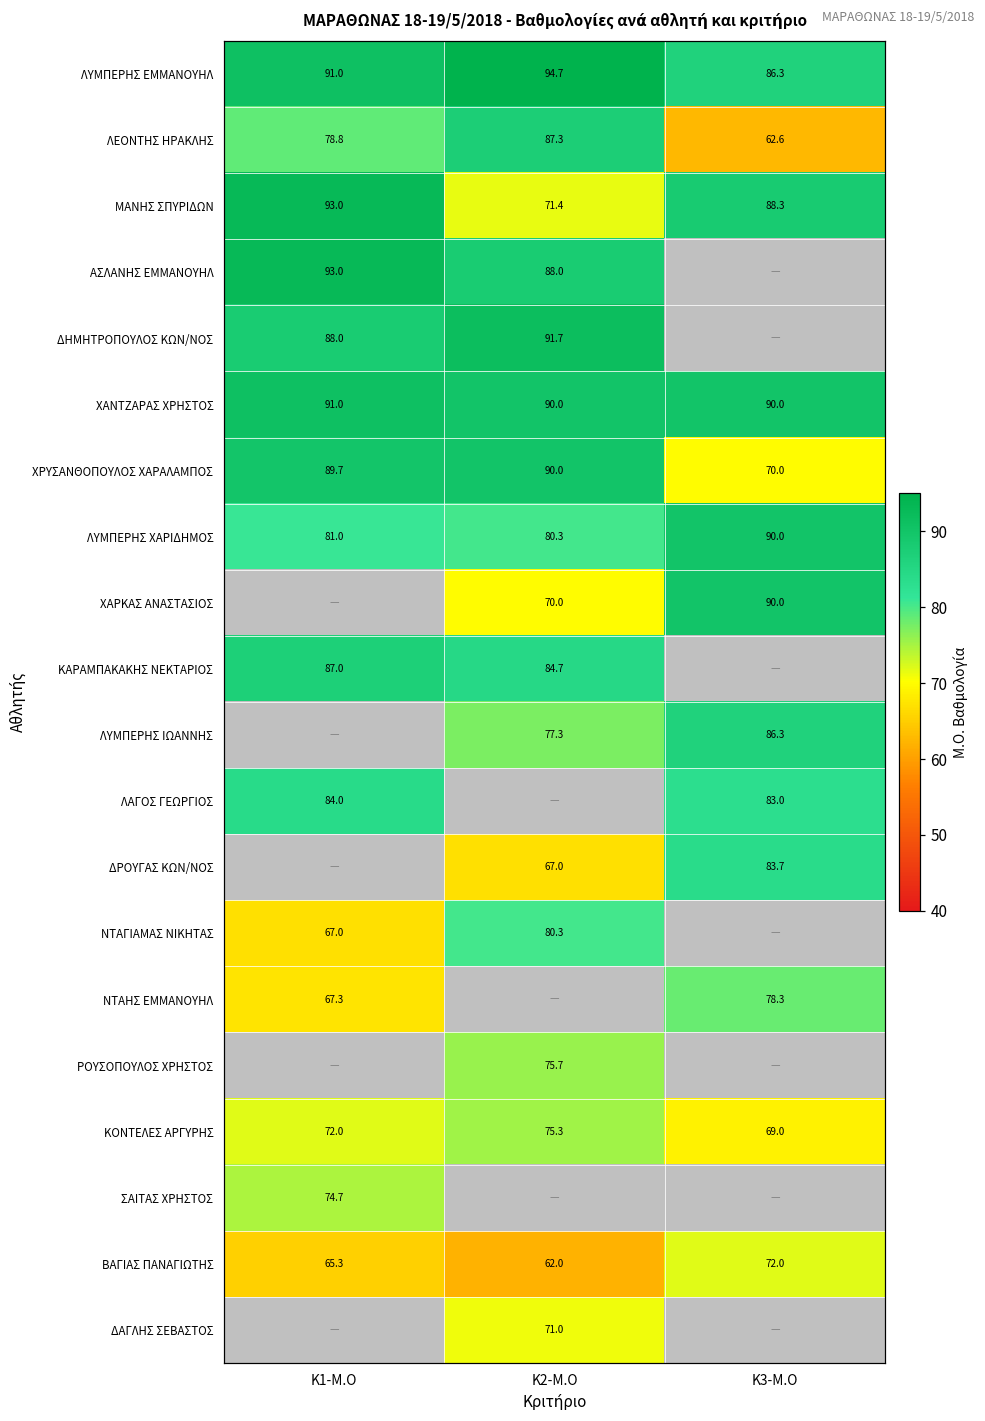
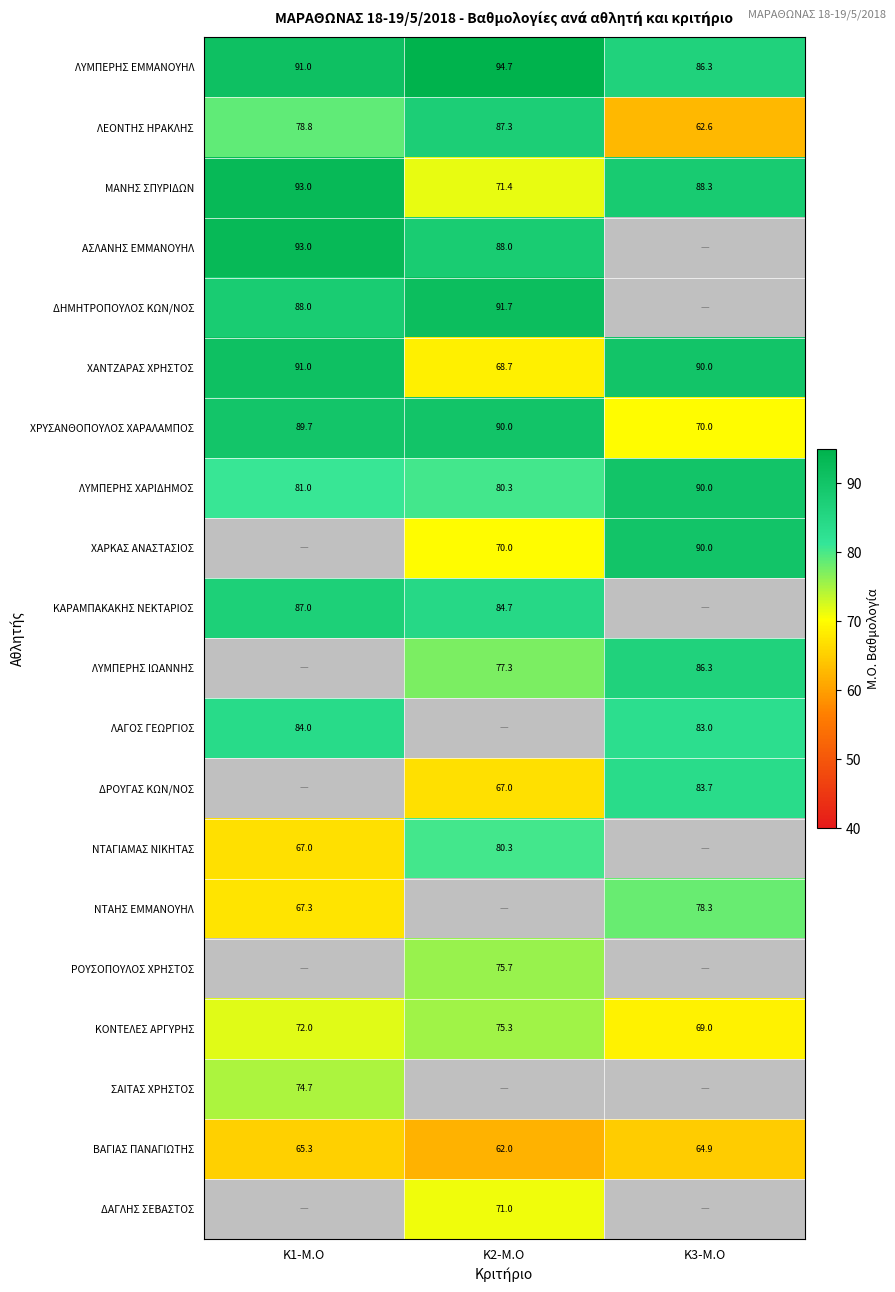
ΧΑΝΤΖΑΡΑΣ ΧΡΗΣΤΟΣ, Κ2-Μ.Ο: 90.0 -> 68.7
ΒΑΓΙΑΣ ΠΑΝΑΓΙΩΤΗΣ, Κ3-Μ.Ο: 72.0 -> 64.9
